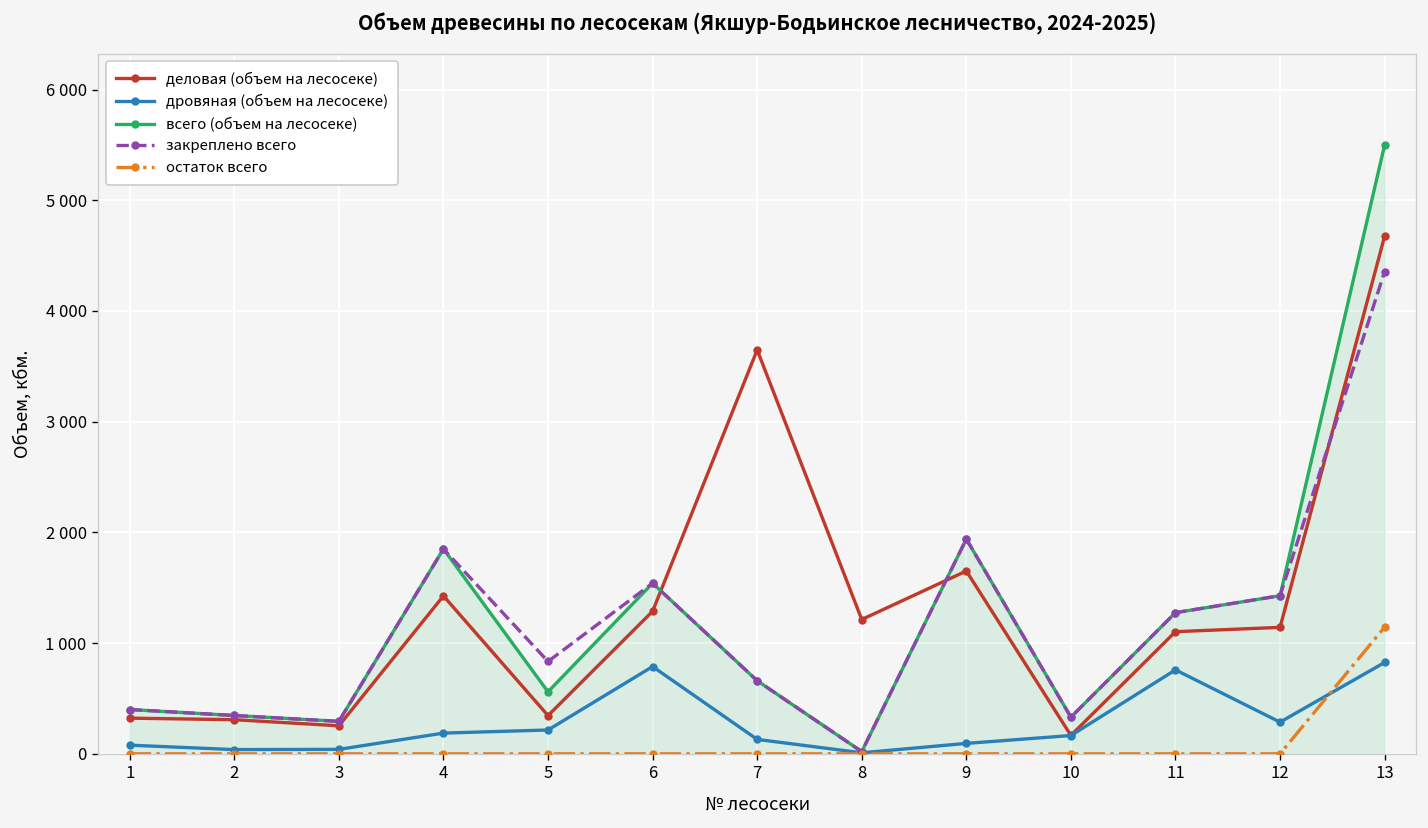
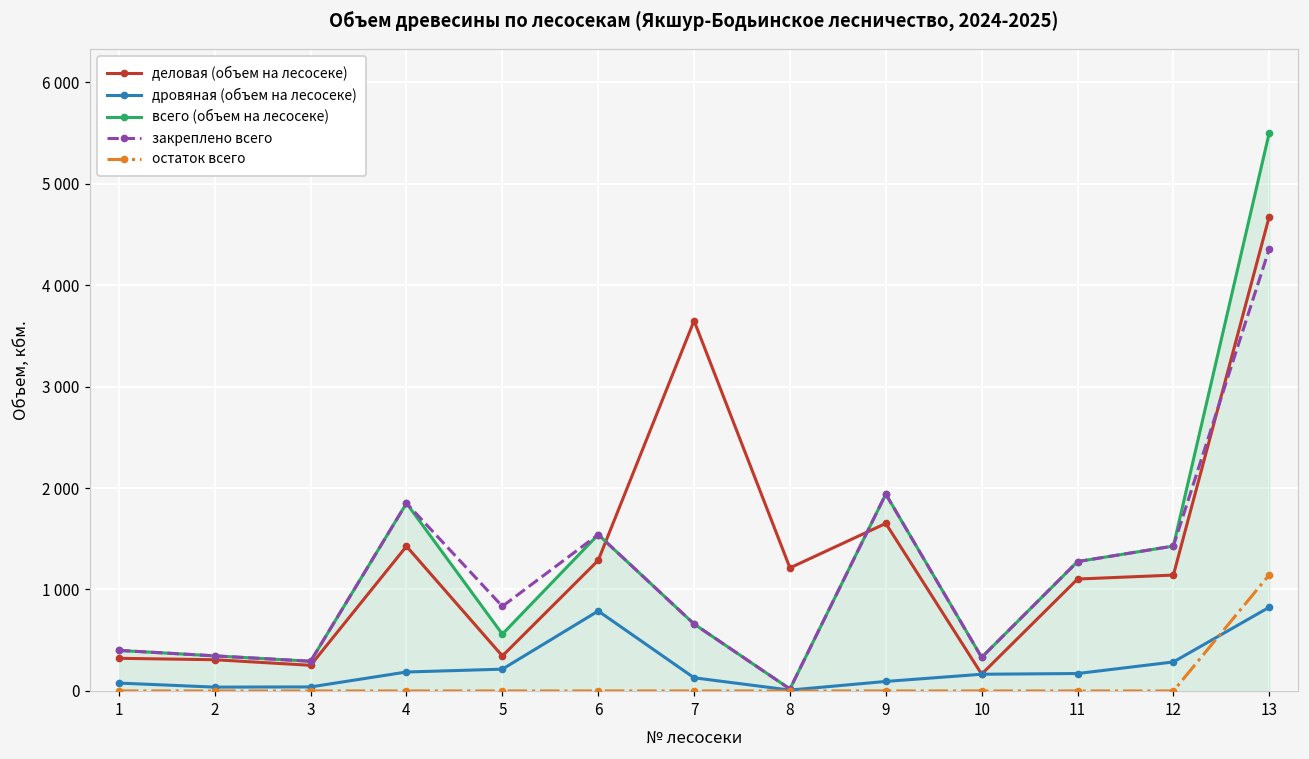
дровяная (объем на лесосеке), 11: 800 -> 200
